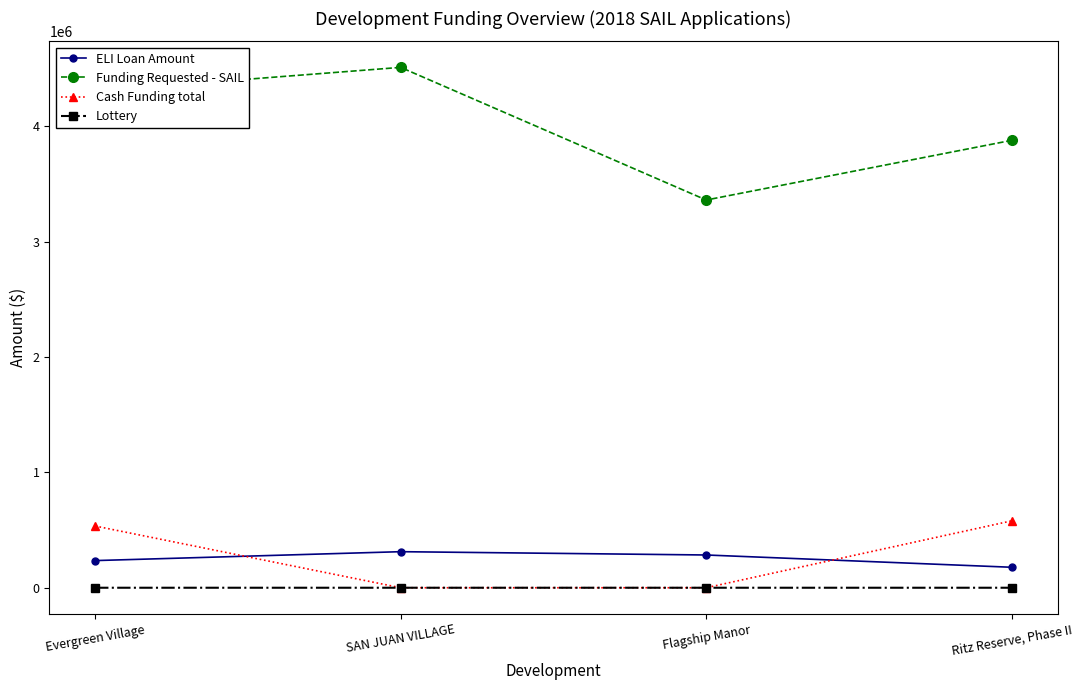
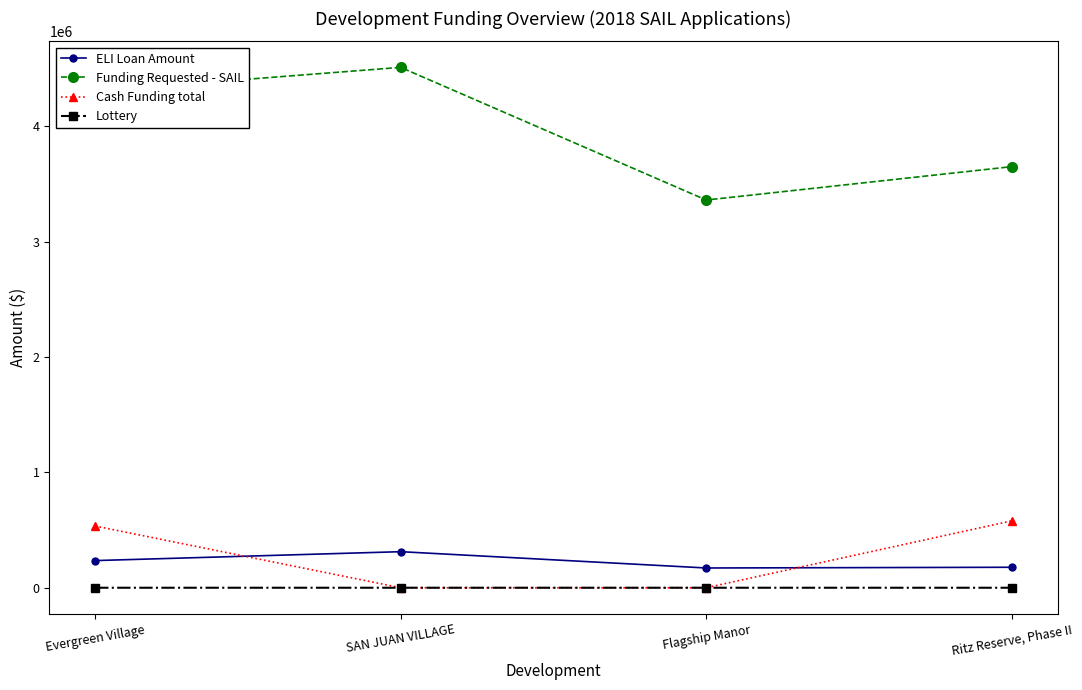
ELI Loan Amount, Flagship Manor: 280000 -> 170000
Funding Requested - SAIL, Ritz Reserve, Phase II: 3880000 -> 3650000
